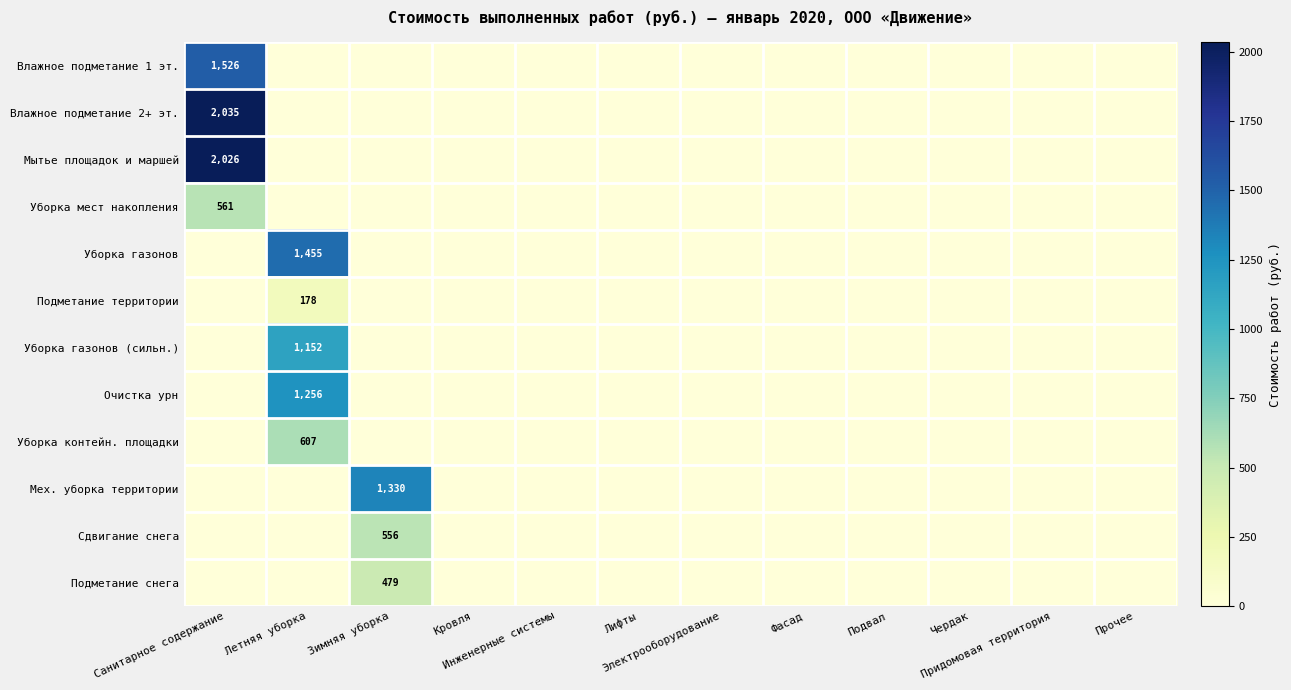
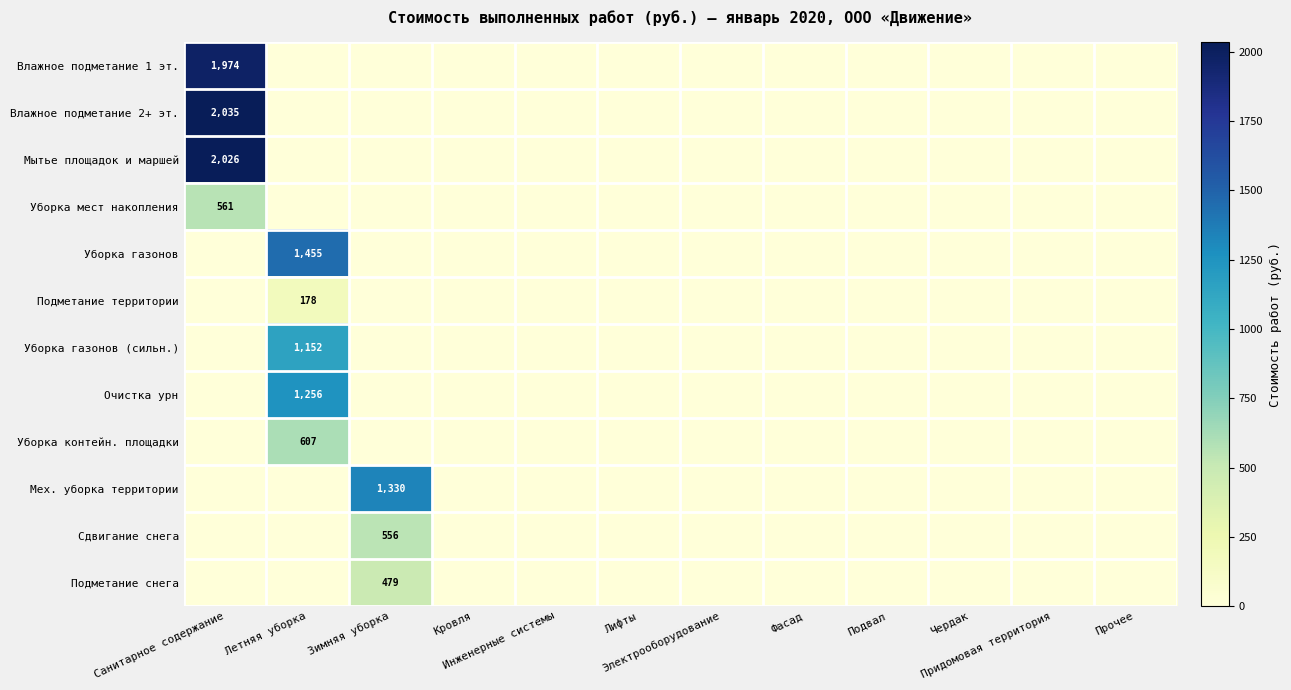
Влажное подметание 1 эт., Санитарное содержание: 1,526 -> 1,974
